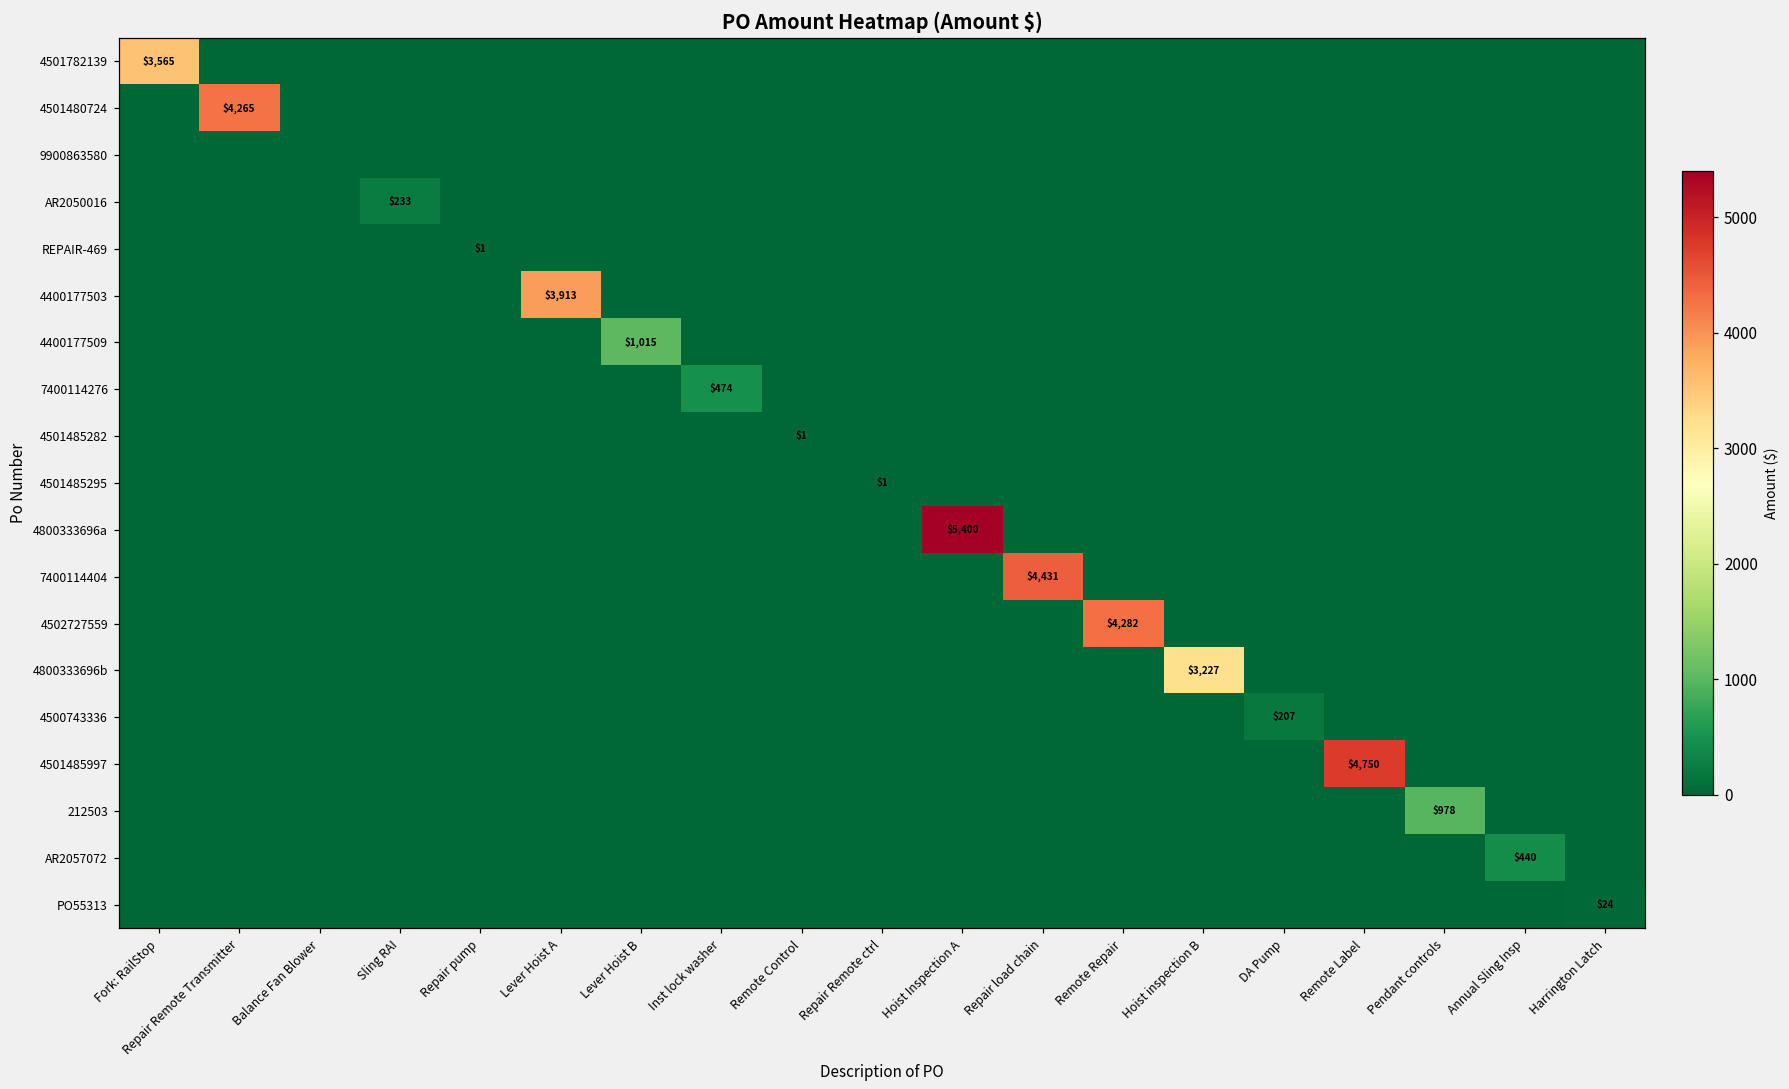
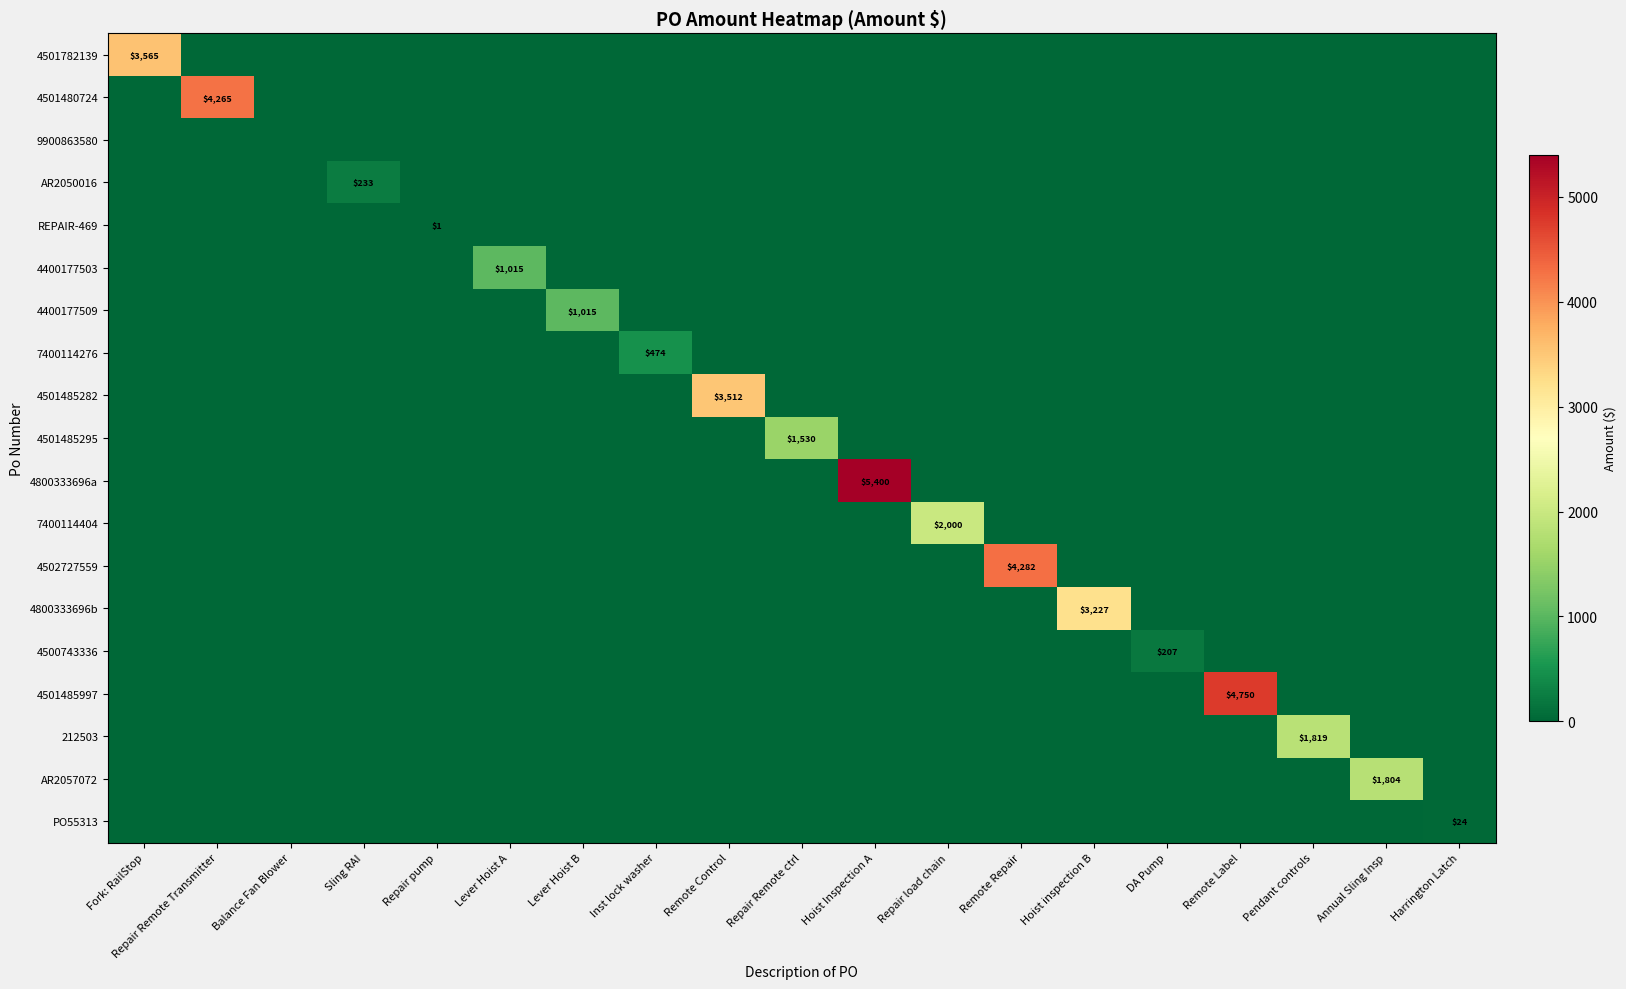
4400177503, Lever Hoist A: $3,913 -> $1,015
4501485282, Remote Control: $1 -> $3,512
4501485295, Repair Remote ctrl: $1 -> $1,530
7400114404, Repair load chain: $4,431 -> $2,000
212503, Pendant controls: $978 -> $1,819
AR2057072, Annual Sling Insp: $440 -> $1,804
